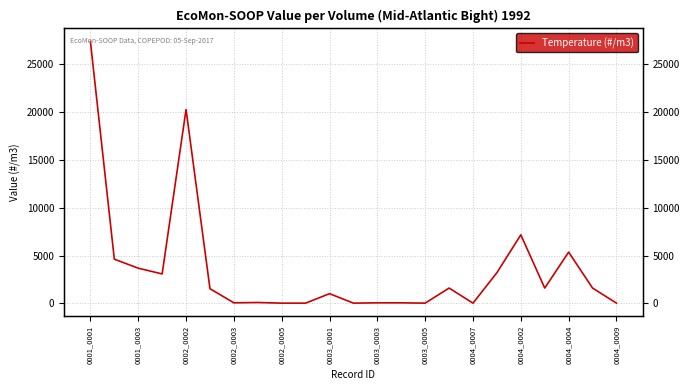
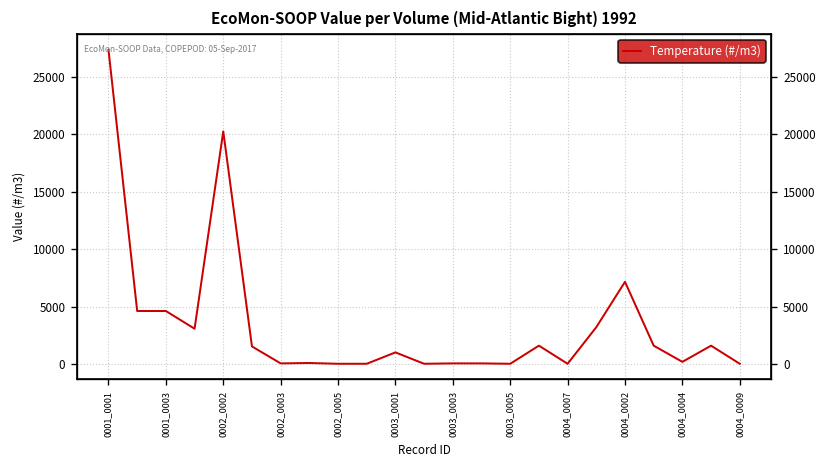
0001_0003: 4000 -> 5000
0004_0004: 5000 -> 0
